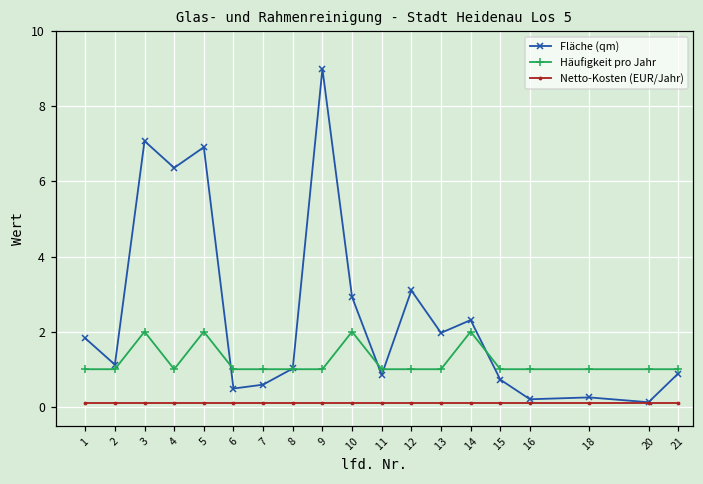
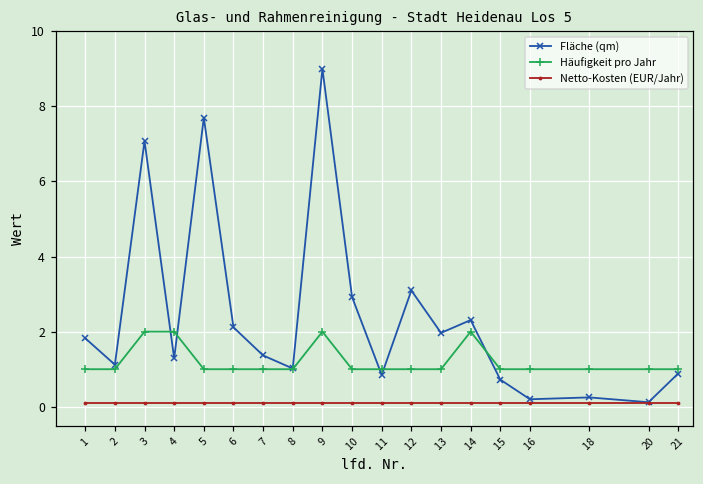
Fläche (qm), 4: 6.4 -> 1.3
Häufigkeit pro Jahr, 4: 1 -> 2
Fläche (qm), 5: 6.9 -> 7.7
Häufigkeit pro Jahr, 5: 2 -> 1
Fläche (qm), 6: 0.5 -> 2.1
Fläche (qm), 7: 0.6 -> 1.4
Häufigkeit pro Jahr, 9: 1 -> 2
Häufigkeit pro Jahr, 10: 2 -> 1
